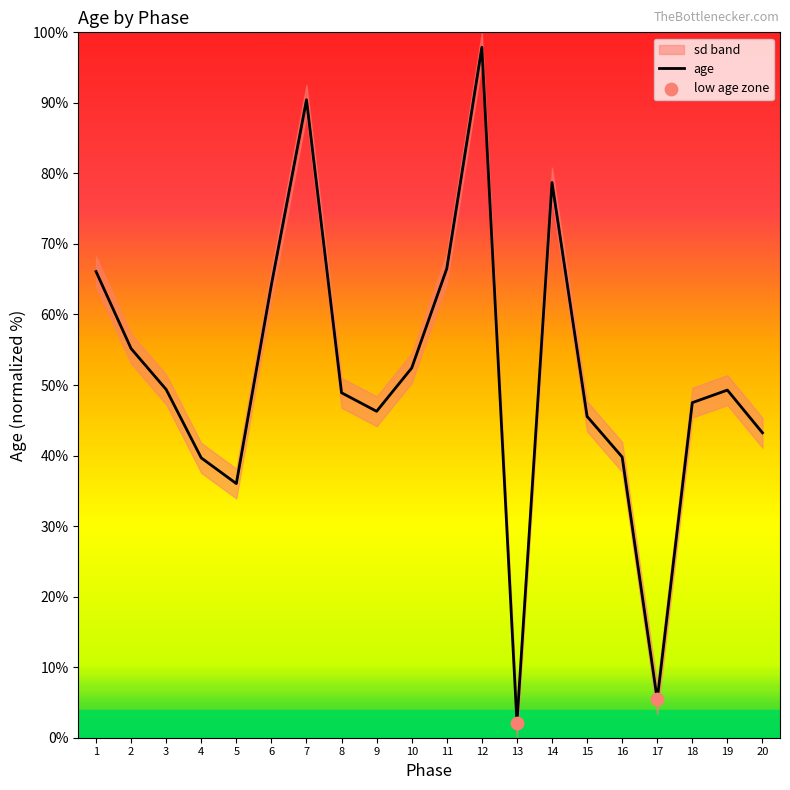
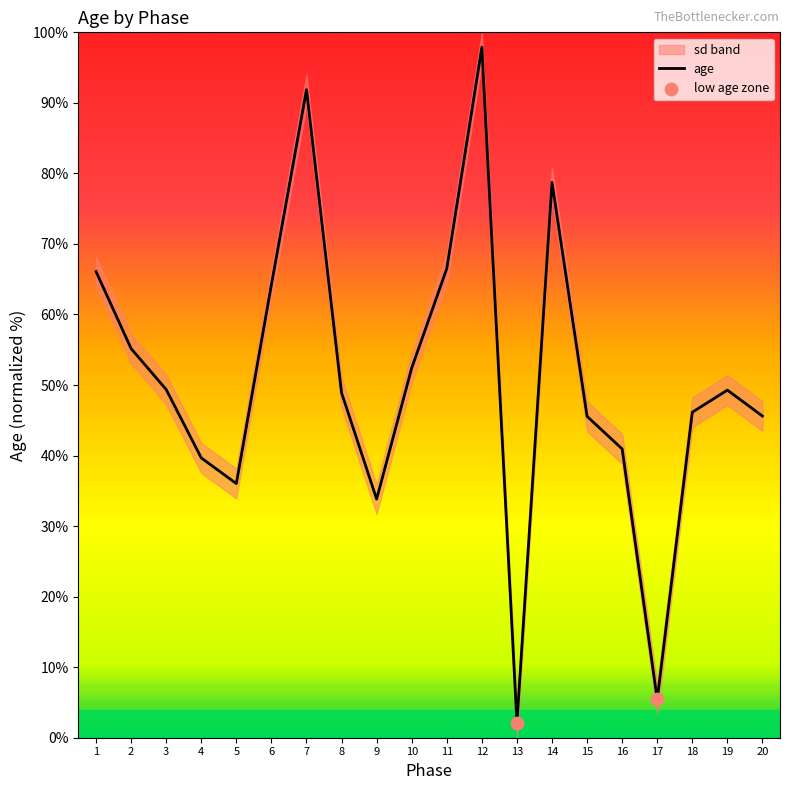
age, 7: 90% -> 92%
age, 9: 46% -> 34%
age, 16: 40% -> 41%
age, 18: 48% -> 46%
age, 20: 43% -> 46%
